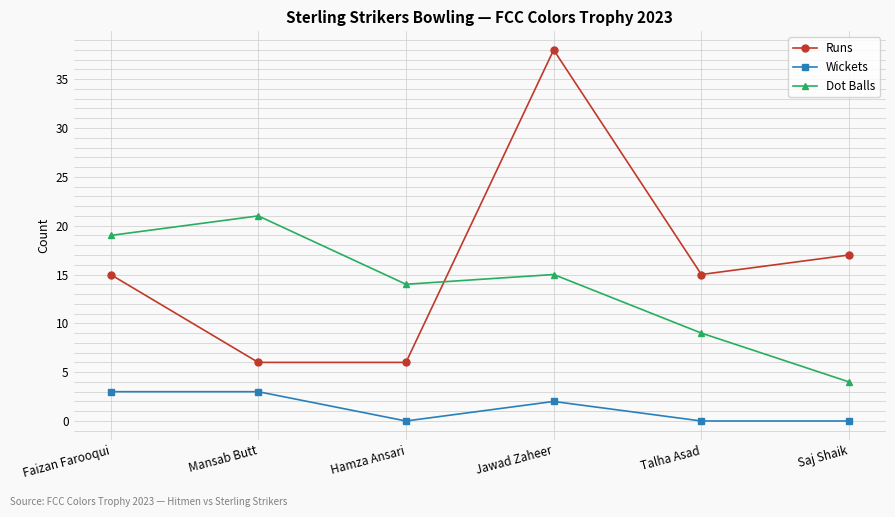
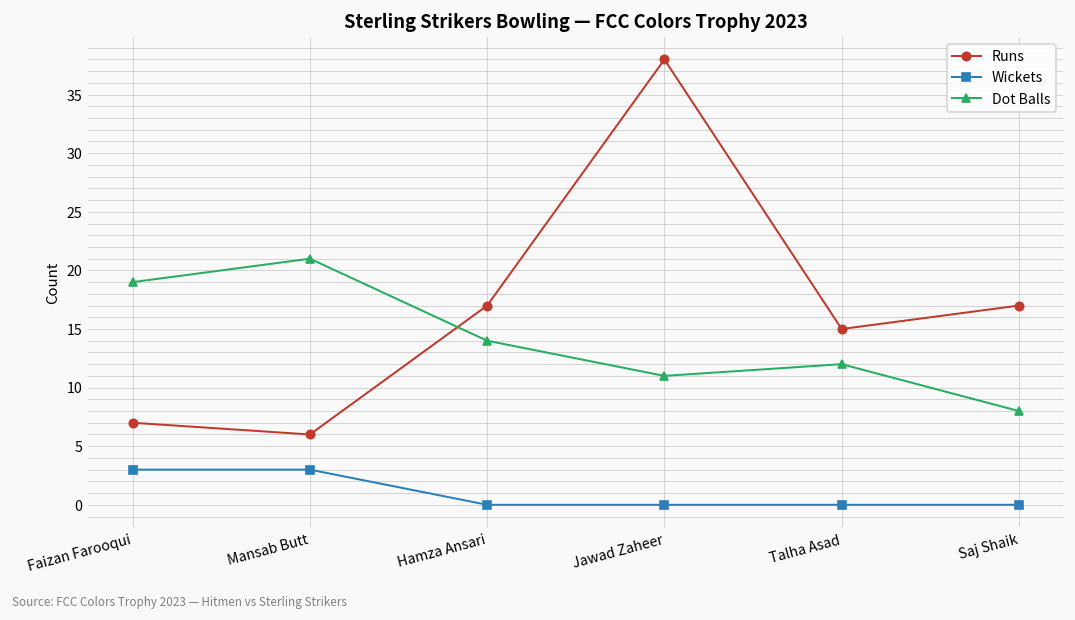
Runs, Faizan Farooqui: 15 -> 7
Runs, Hamza Ansari: 6 -> 17
Wickets, Jawad Zaheer: 2 -> 0
Dot Balls, Jawad Zaheer: 15 -> 11
Dot Balls, Talha Asad: 9 -> 12
Dot Balls, Saj Shaik: 4 -> 8
